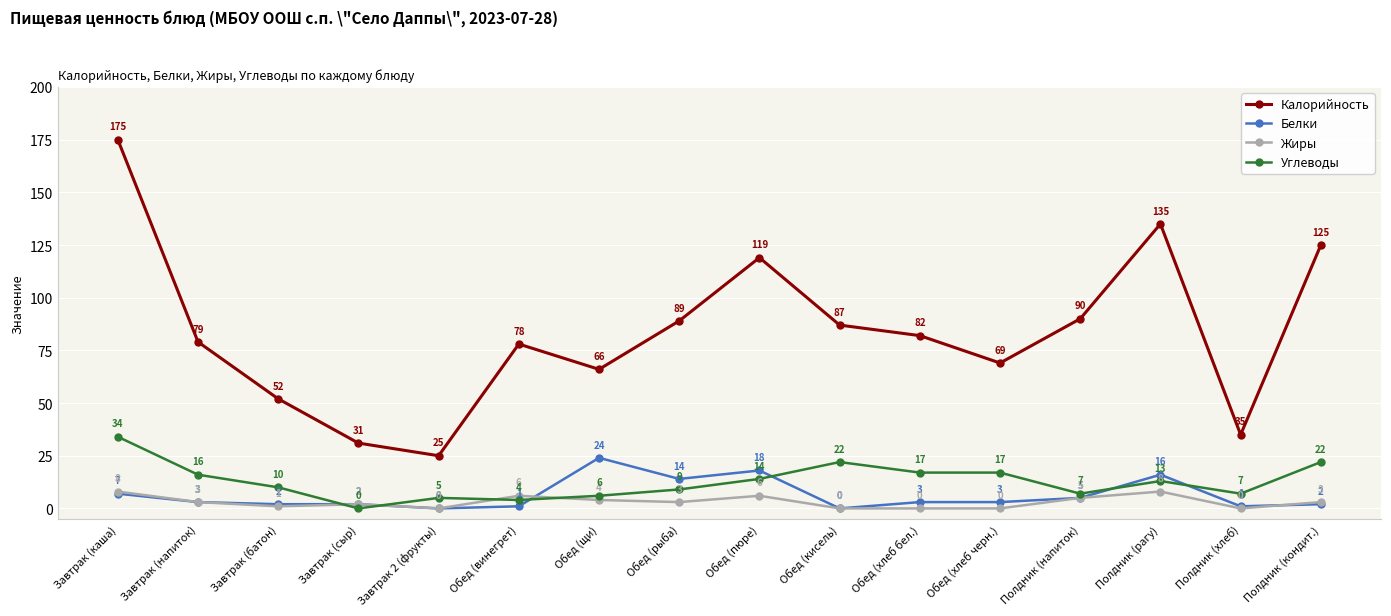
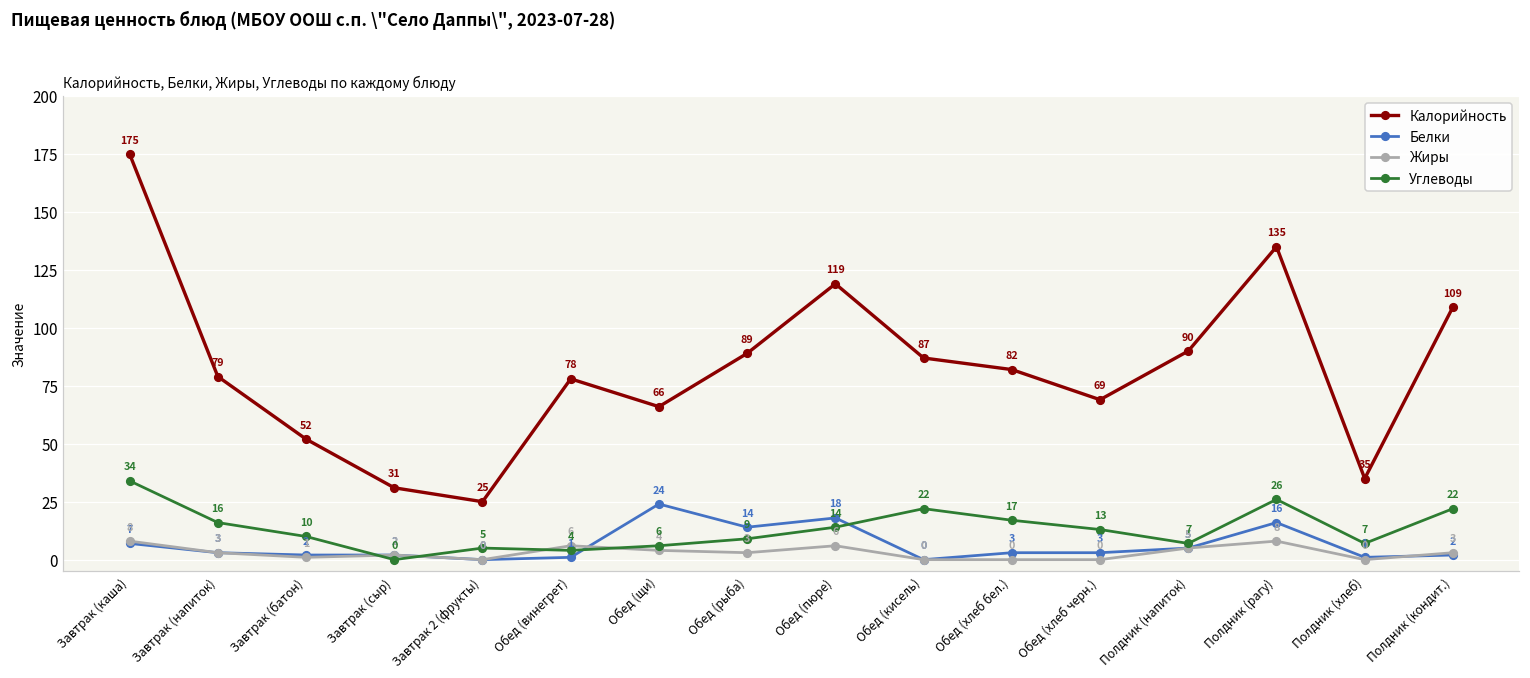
Углеводы, Обед (хлеб черн.): 17 -> 13
Углеводы, Полдник (рагу): 13 -> 26
Калорийность, Полдник (кондит.): 125 -> 109
